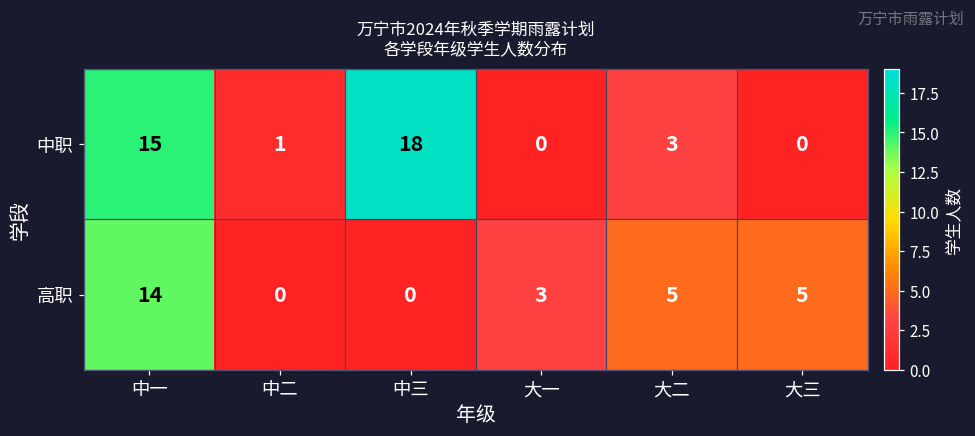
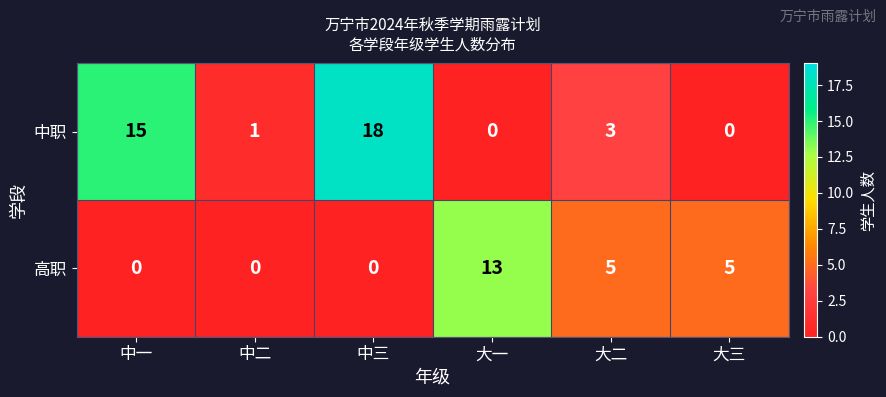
高职, 中一: 14 -> 0
高职, 大一: 3 -> 13
